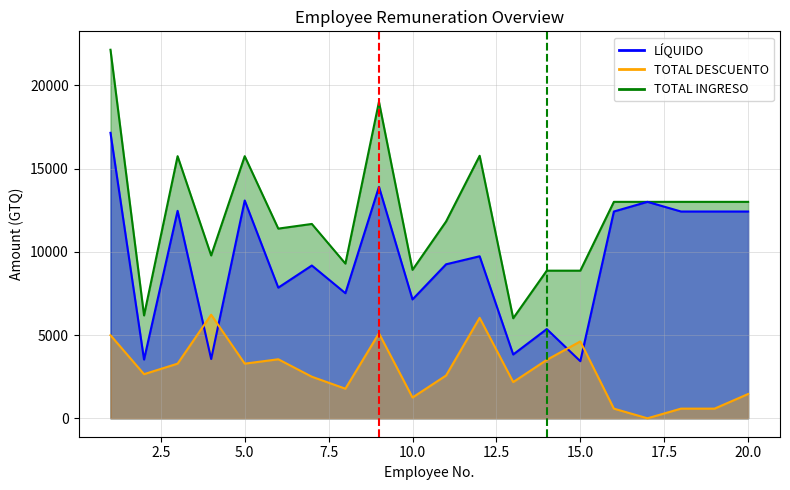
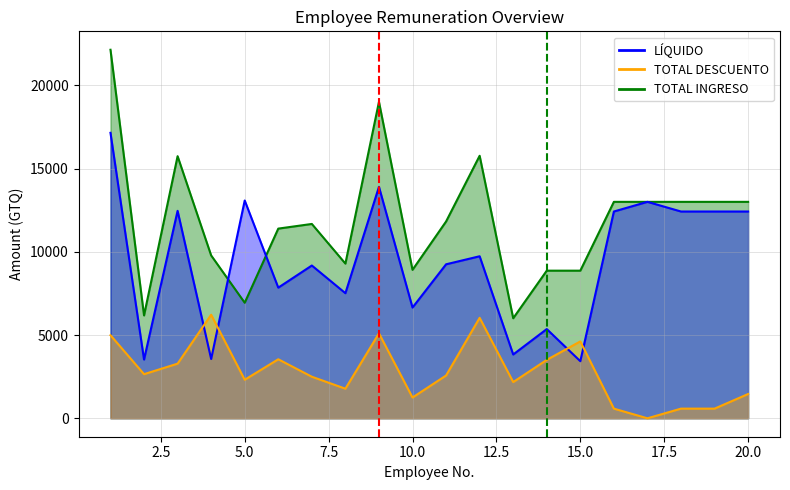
TOTAL INGRESO, 5.0: 15700 -> 6900
TOTAL DESCUENTO, 5.0: 3300 -> 2300
LÍQUIDO, 10.0: 7100 -> 6700
